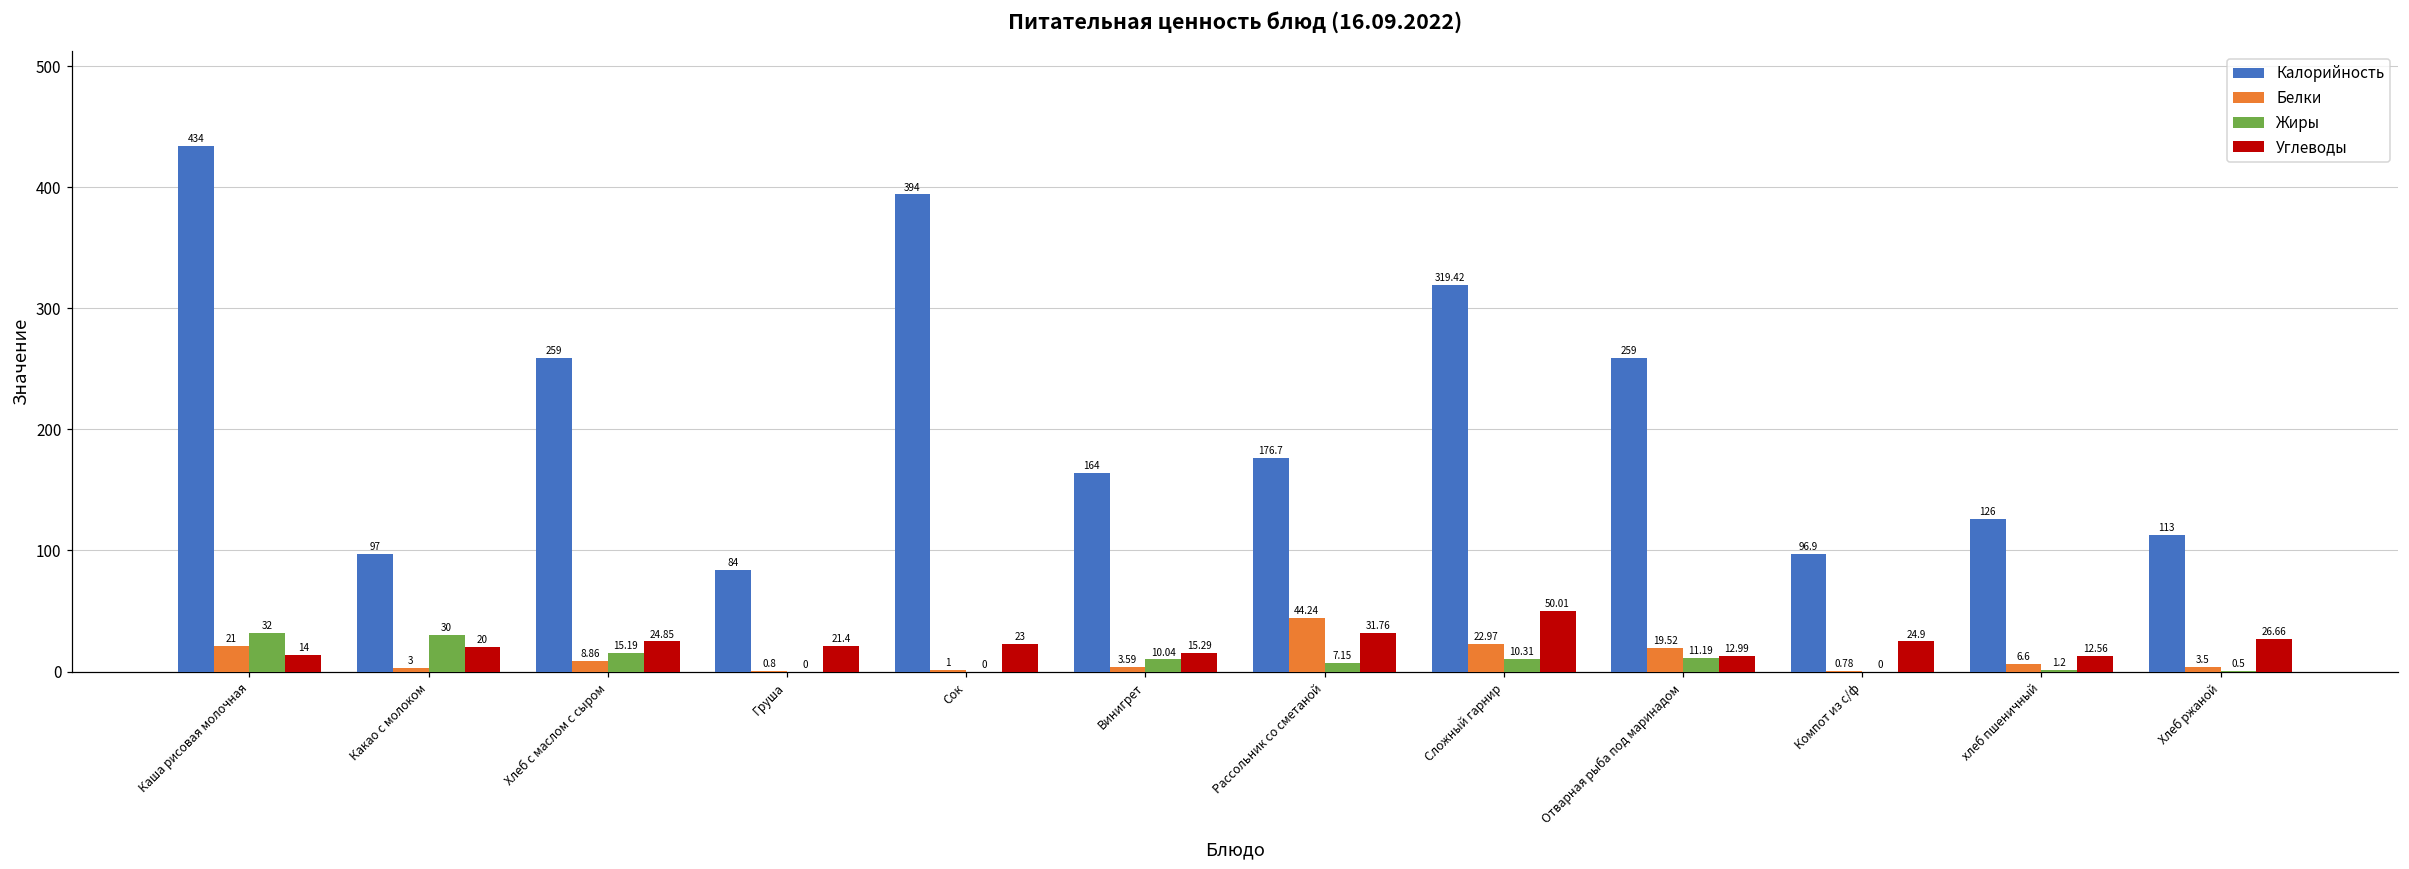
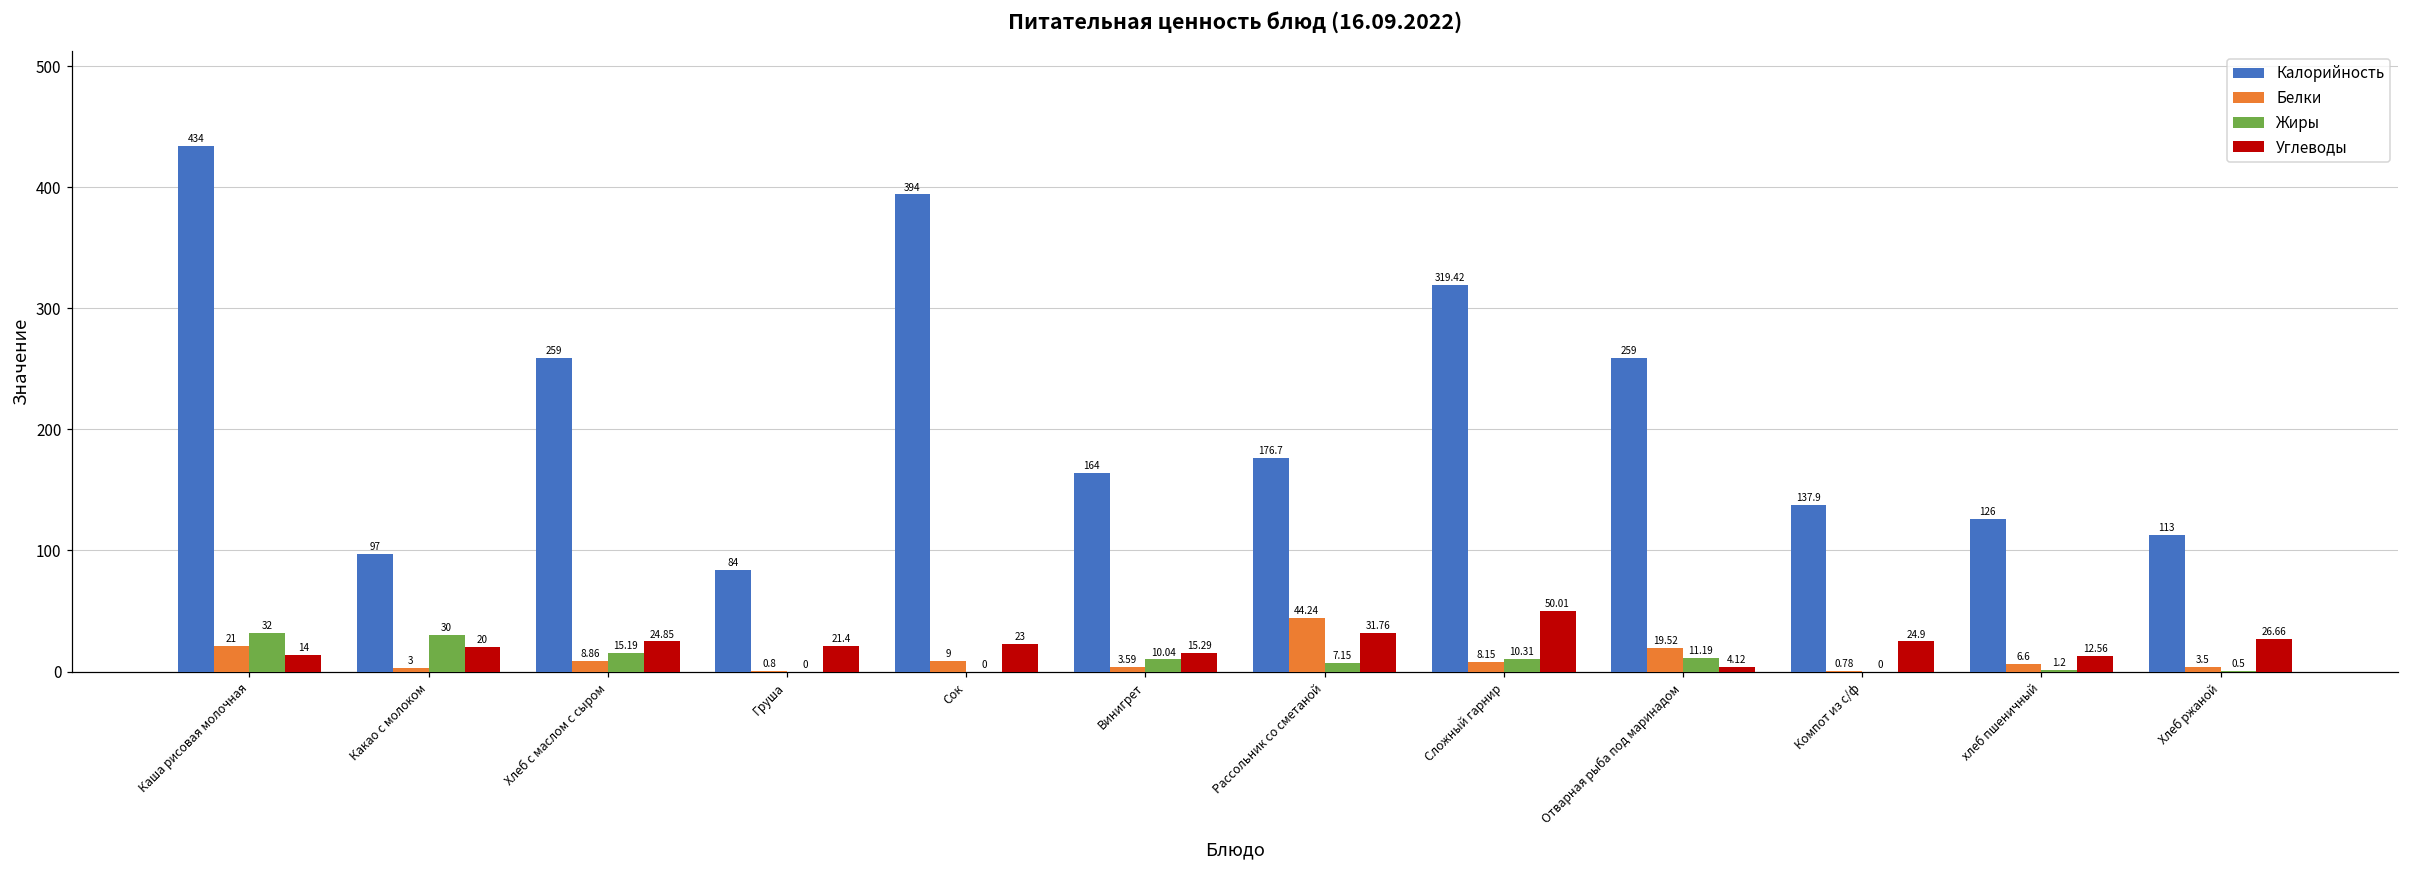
Белки, Сок: 1 -> 9
Белки, Сложный гарнир: 22.97 -> 8.15
Углеводы, Отварная рыба под маринадом: 12.99 -> 4.12
Калорийность, Компот из с/ф: 96.9 -> 137.9
